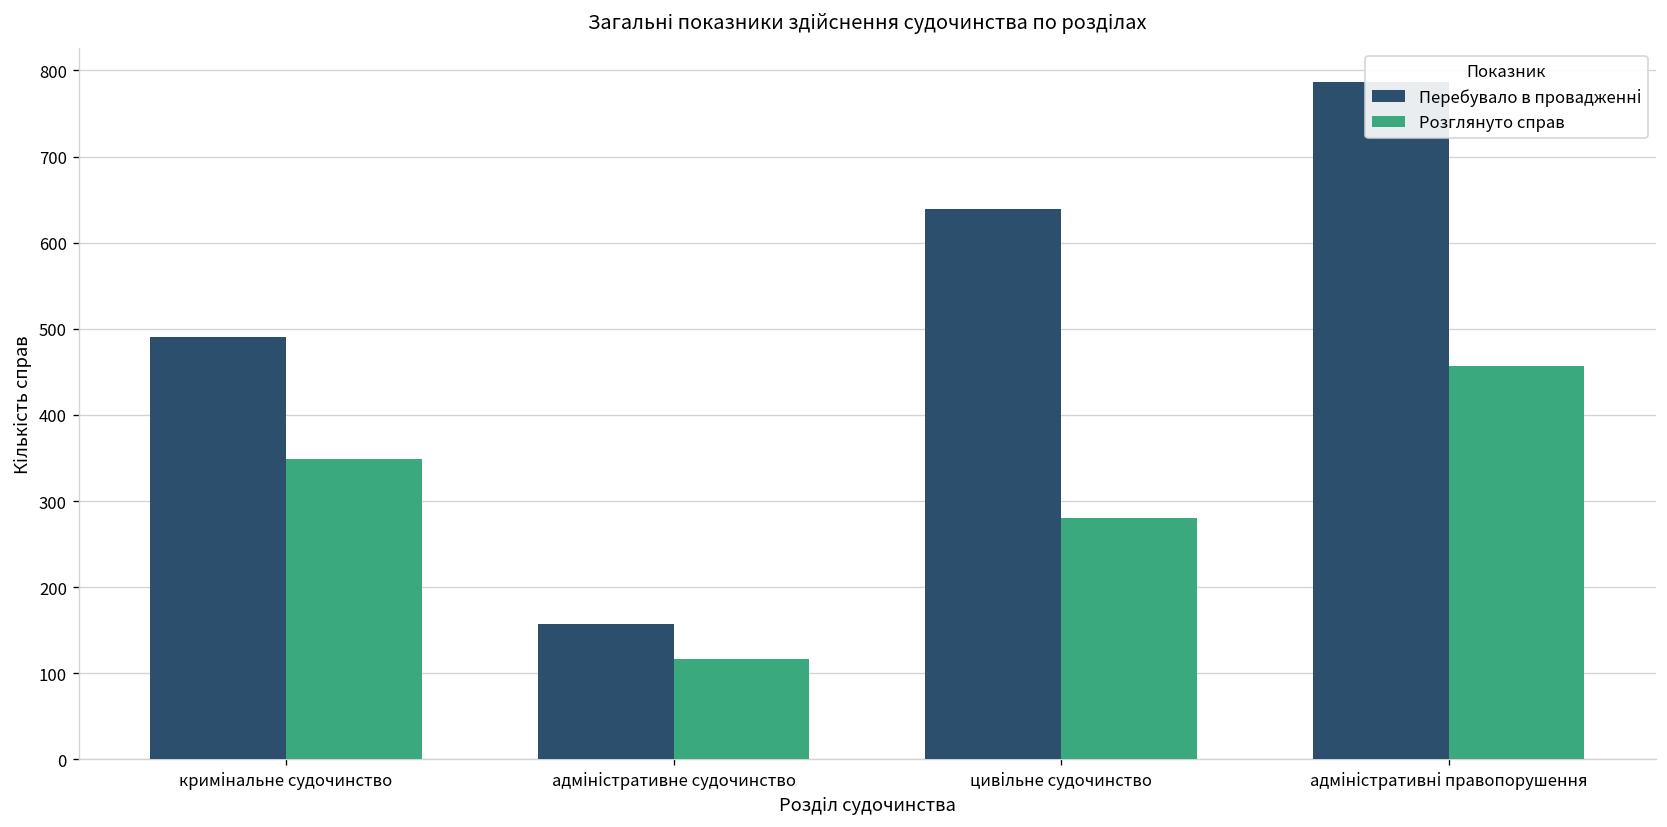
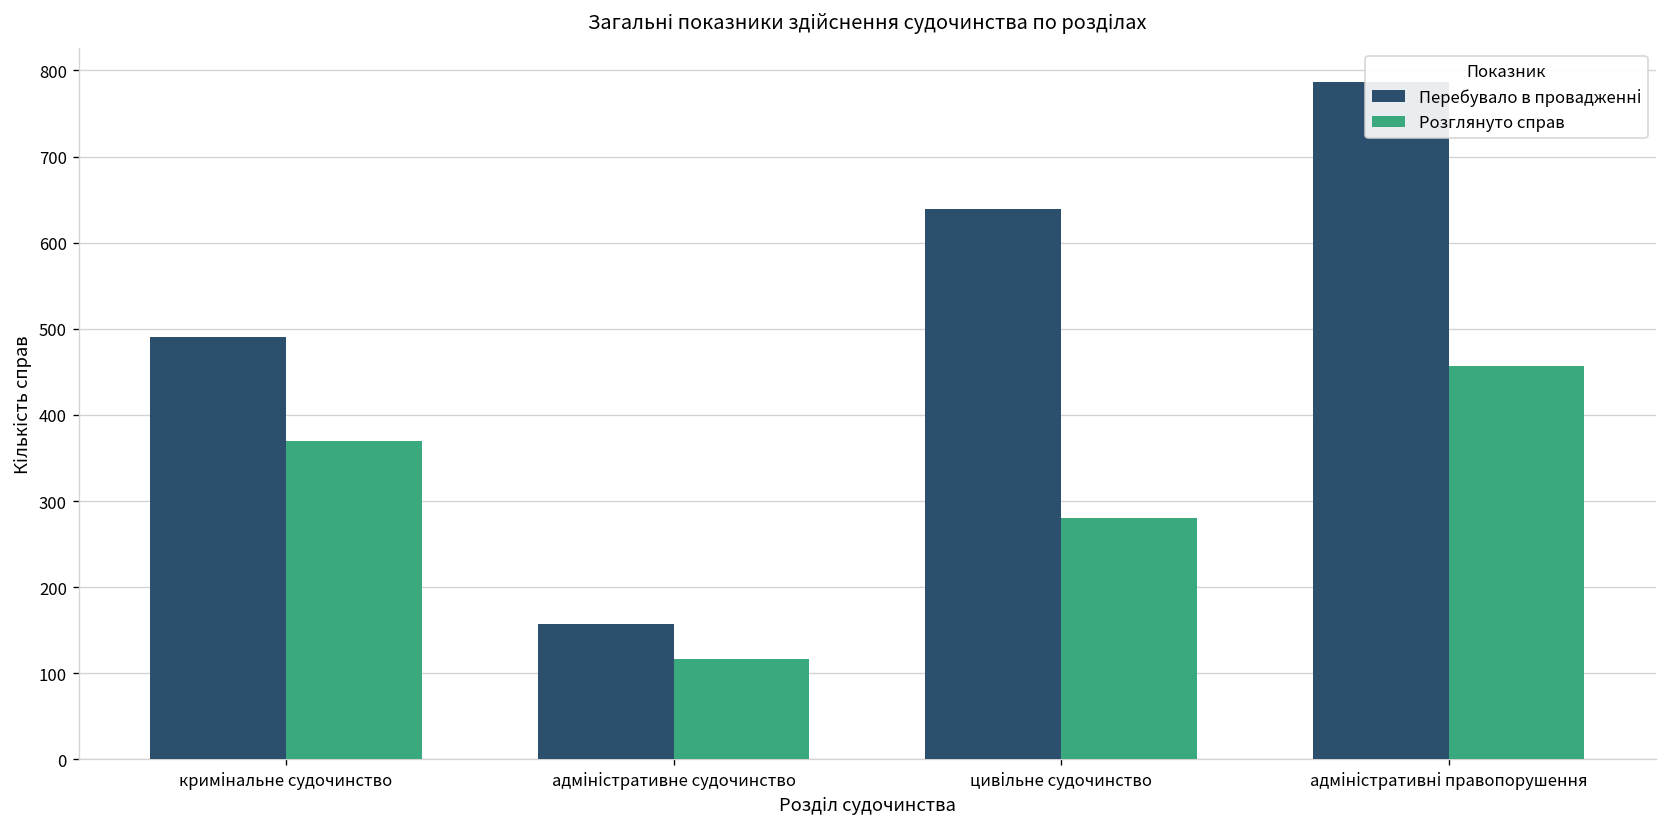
Розглянуто справ, кримінальне судочинство: 350 -> 370
